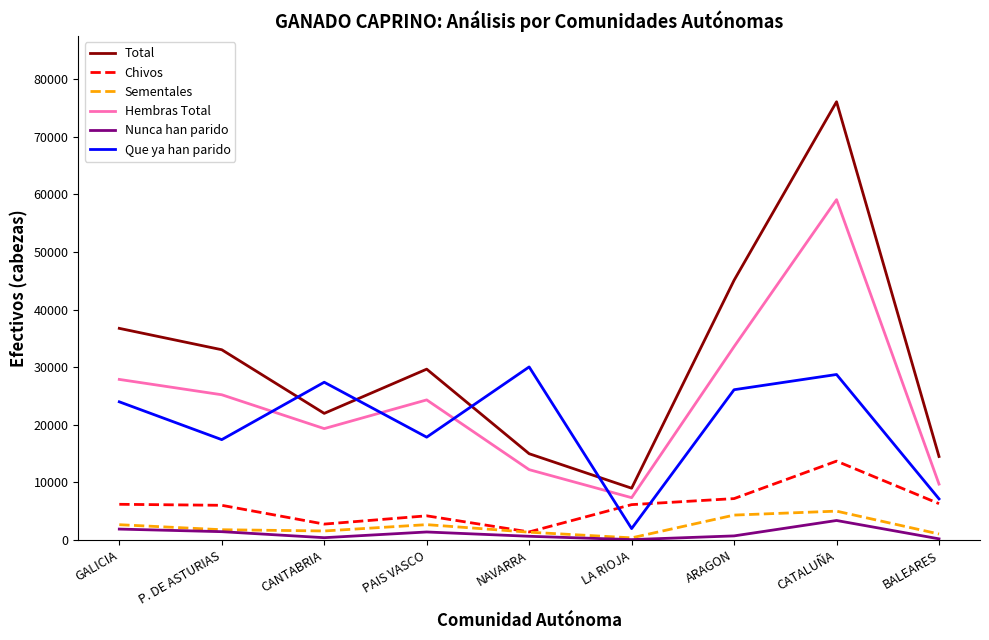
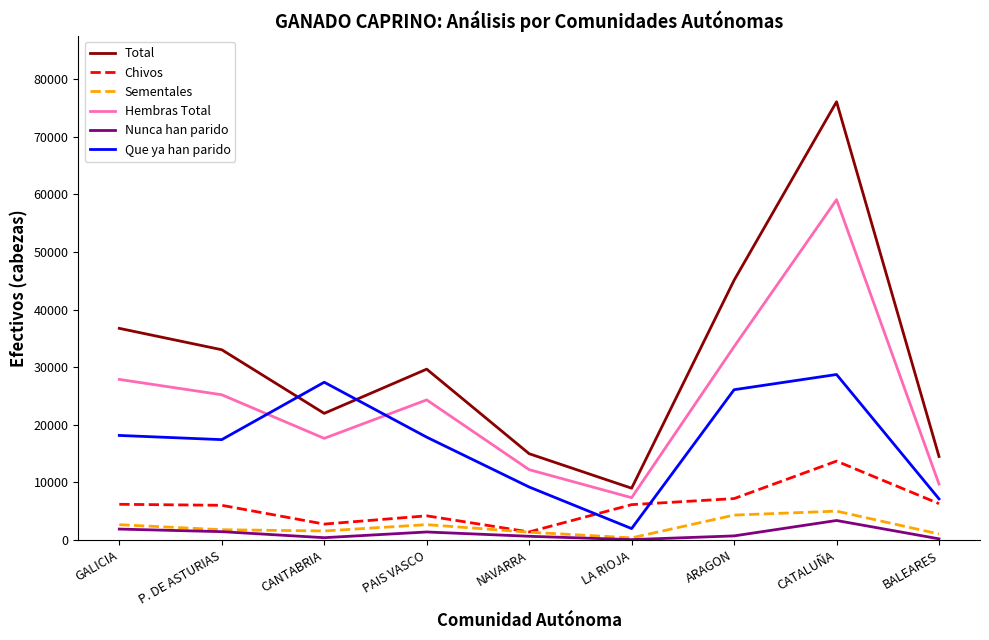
Que ya han parido, GALICIA: 24000 -> 18000
Hembras Total, CANTABRIA: 19000 -> 18000
Que ya han parido, NAVARRA: 30000 -> 9000
